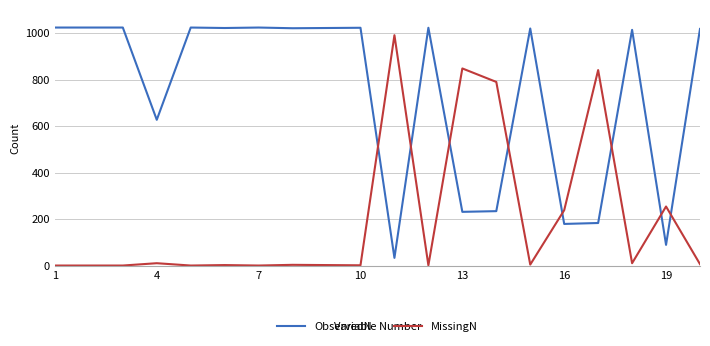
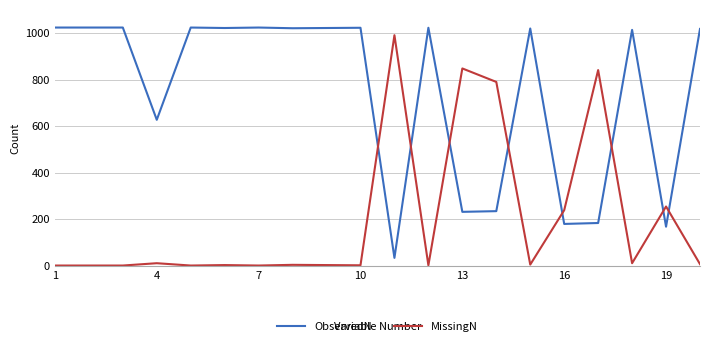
ObservedN, 19: 90 -> 170
